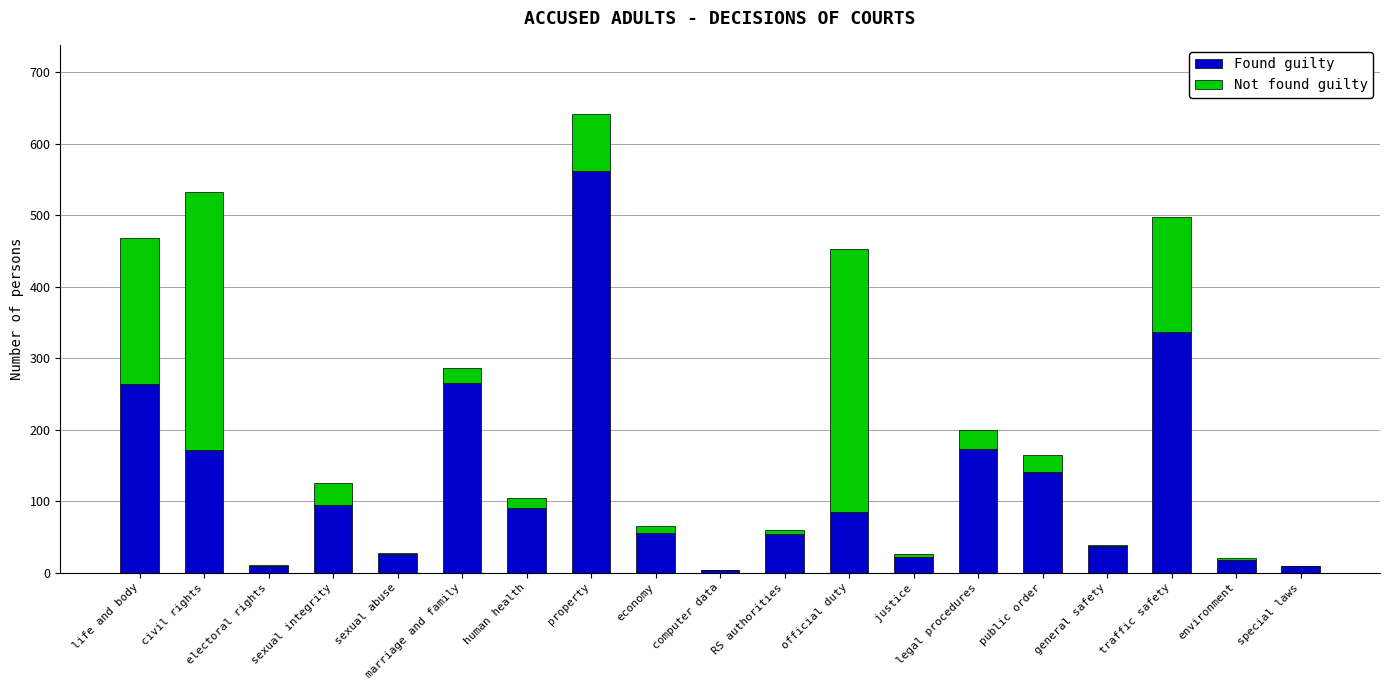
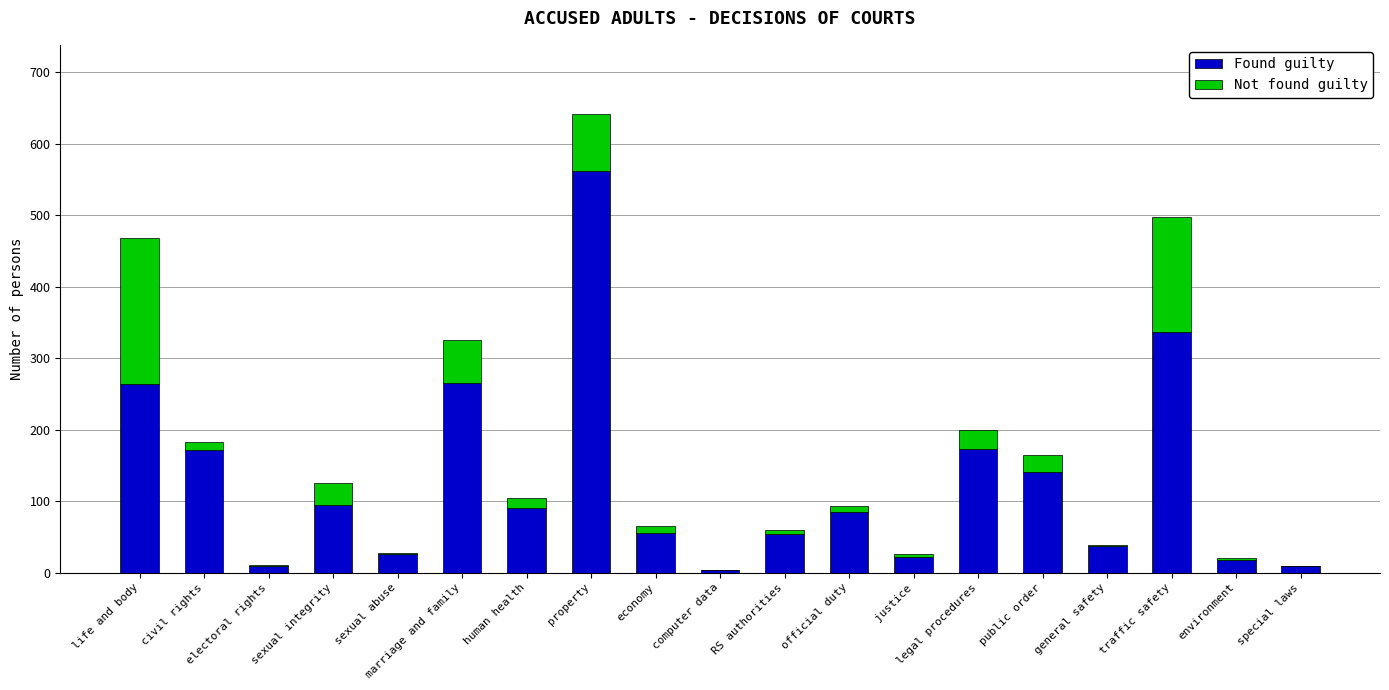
Not found guilty, civil rights: 360 -> 10
Not found guilty, marriage and family: 20 -> 60
Not found guilty, official duty: 370 -> 10
